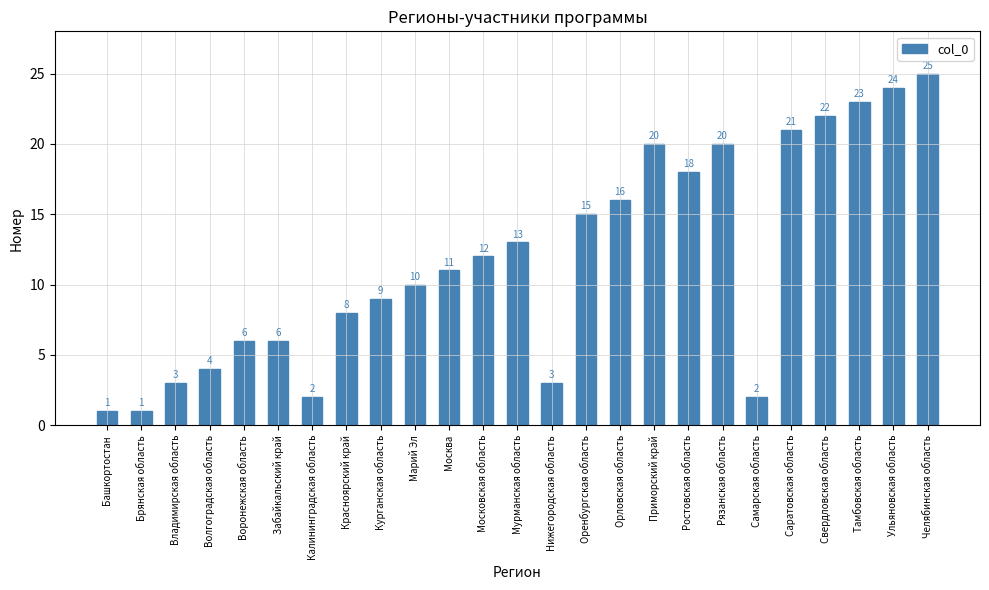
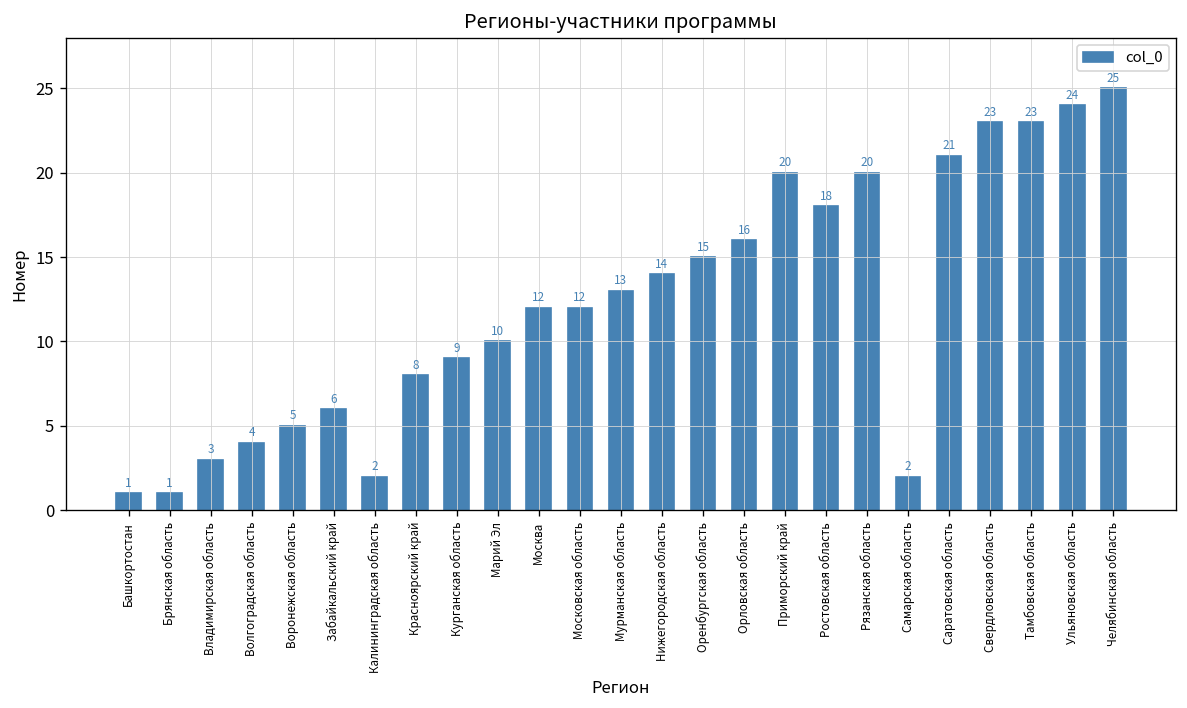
Воронежская область: 6 -> 5
Москва: 11 -> 12
Нижегородская область: 3 -> 14
Свердловская область: 22 -> 23
